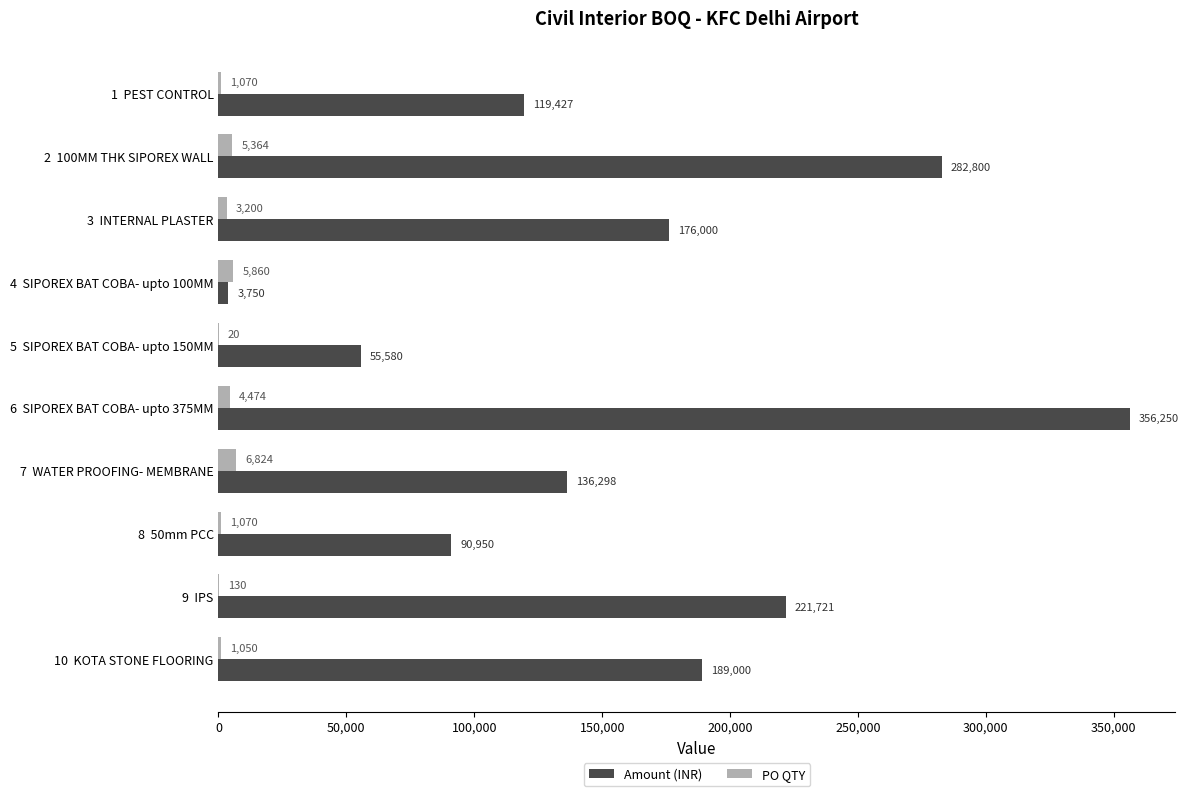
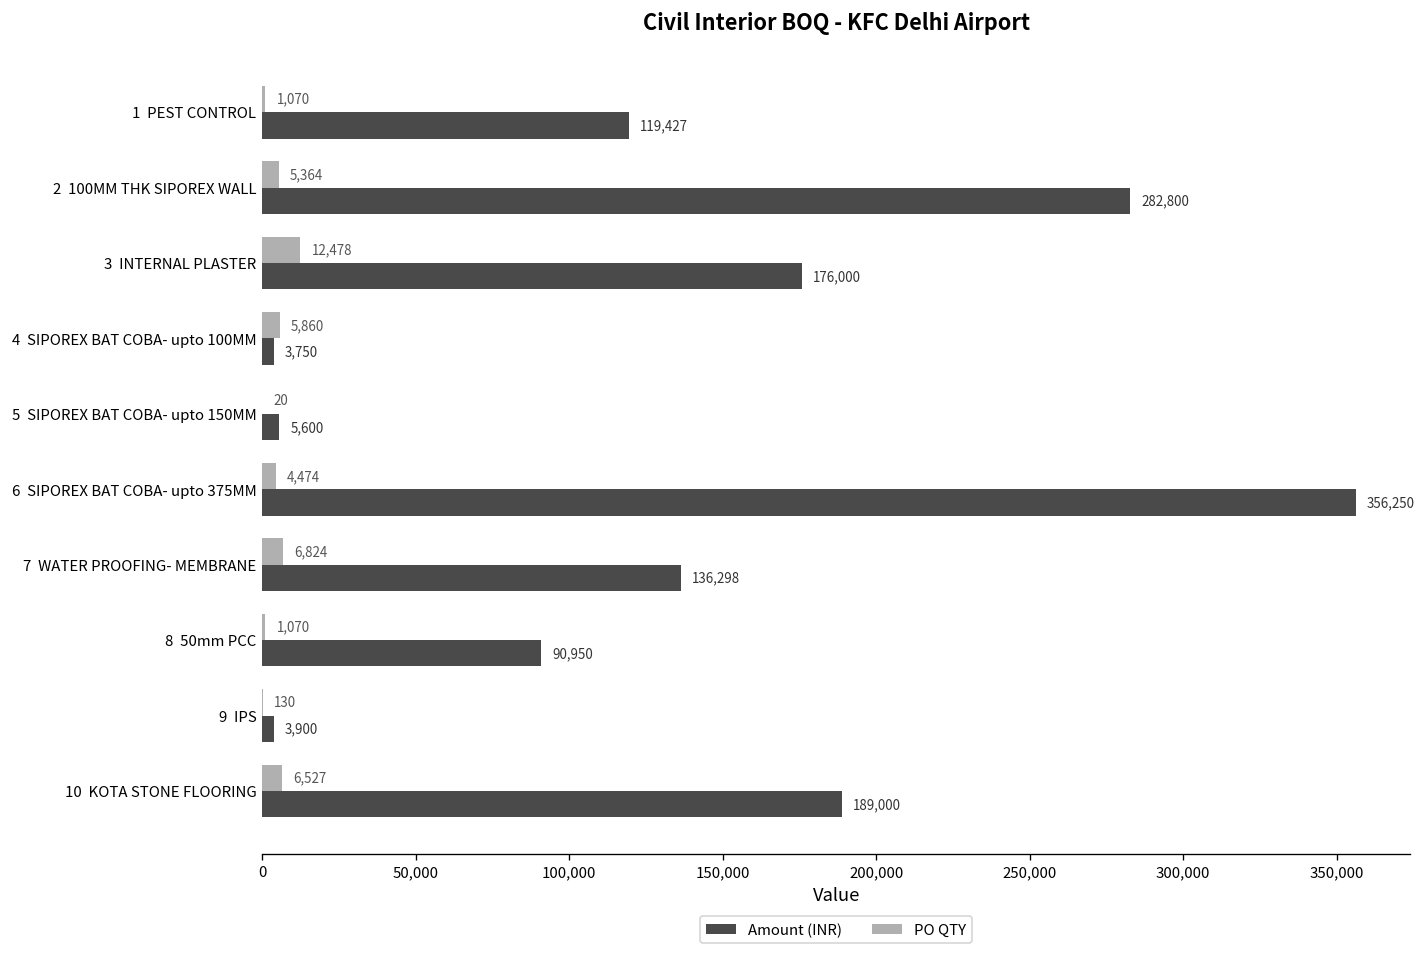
PO QTY, 3 INTERNAL PLASTER: 3,200 -> 12,478
Amount (INR), 5 SIPOREX BAT COBA- upto 150MM: 55,580 -> 5,600
Amount (INR), 9 IPS: 221,721 -> 3,900
PO QTY, 10 KOTA STONE FLOORING: 1,050 -> 6,527
